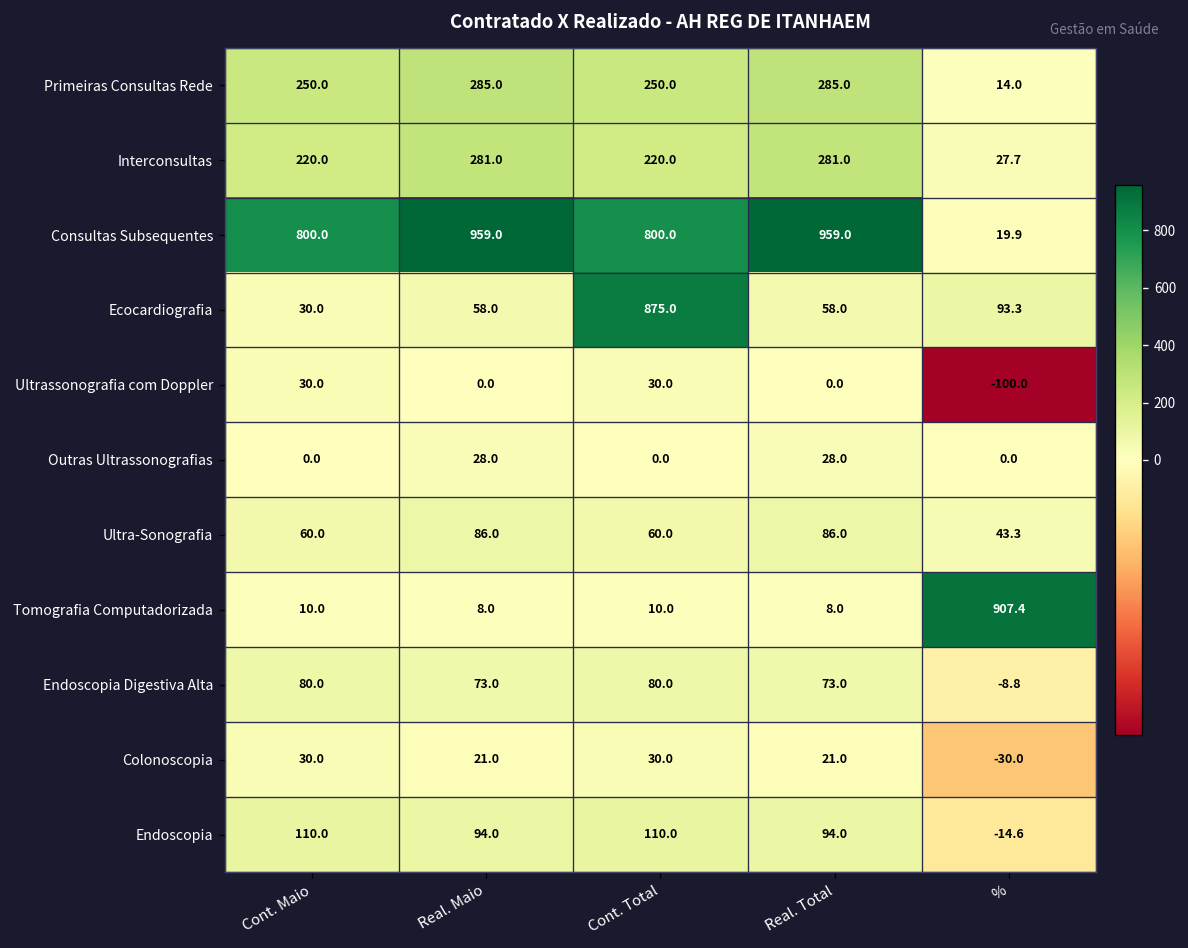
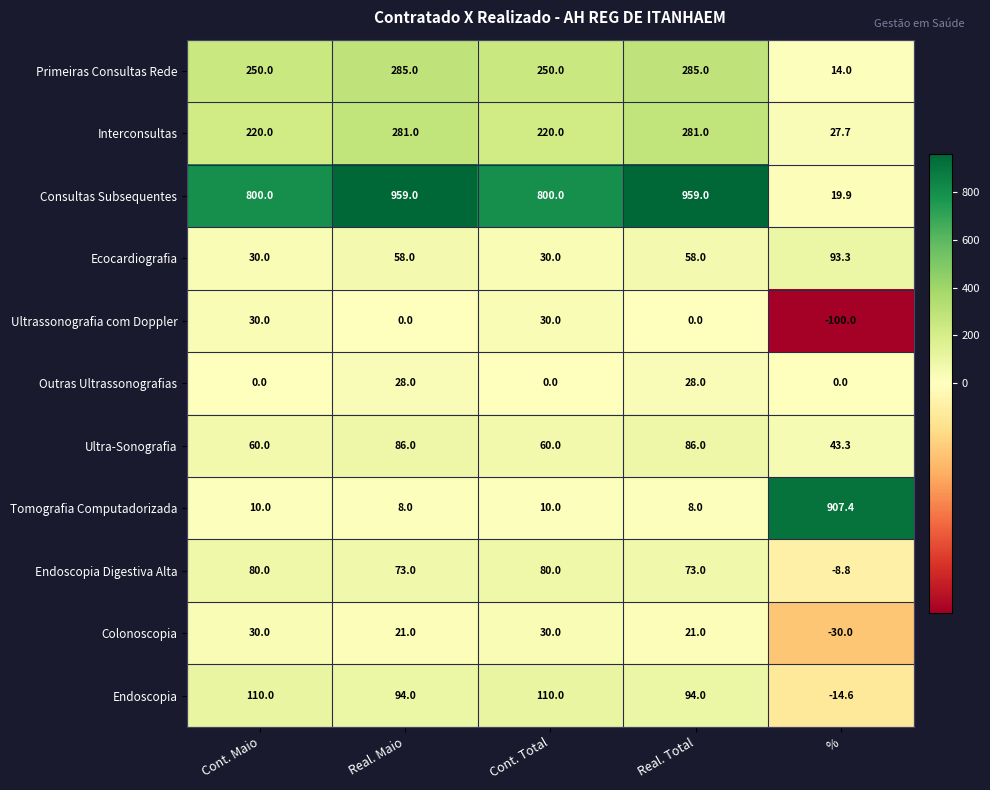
Ecocardiografia, Cont. Total: 875.0 -> 30.0
